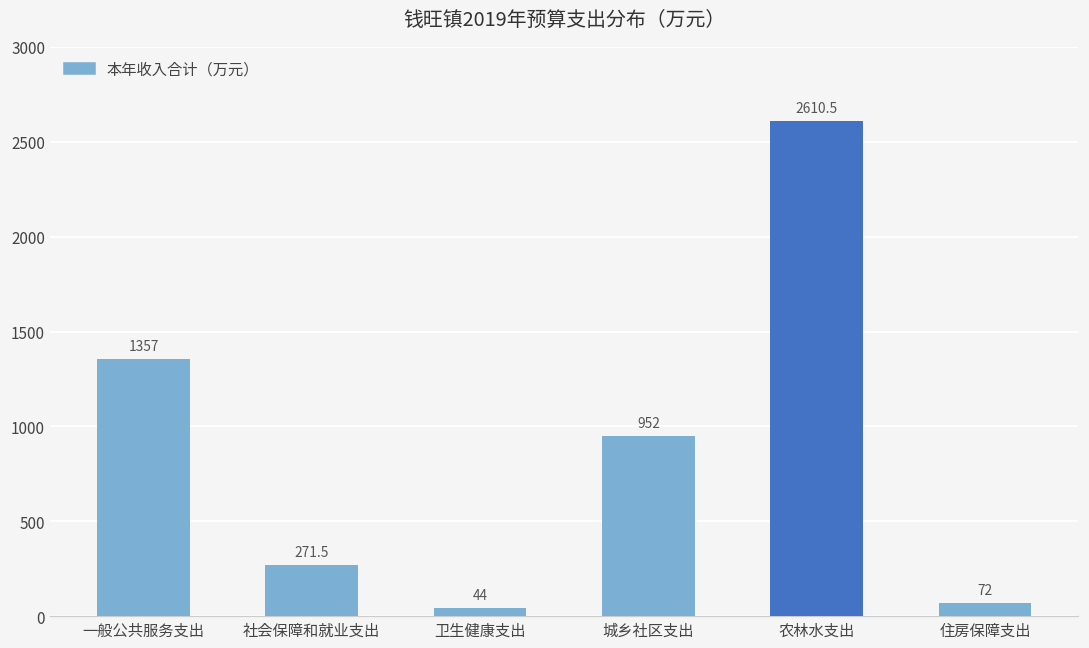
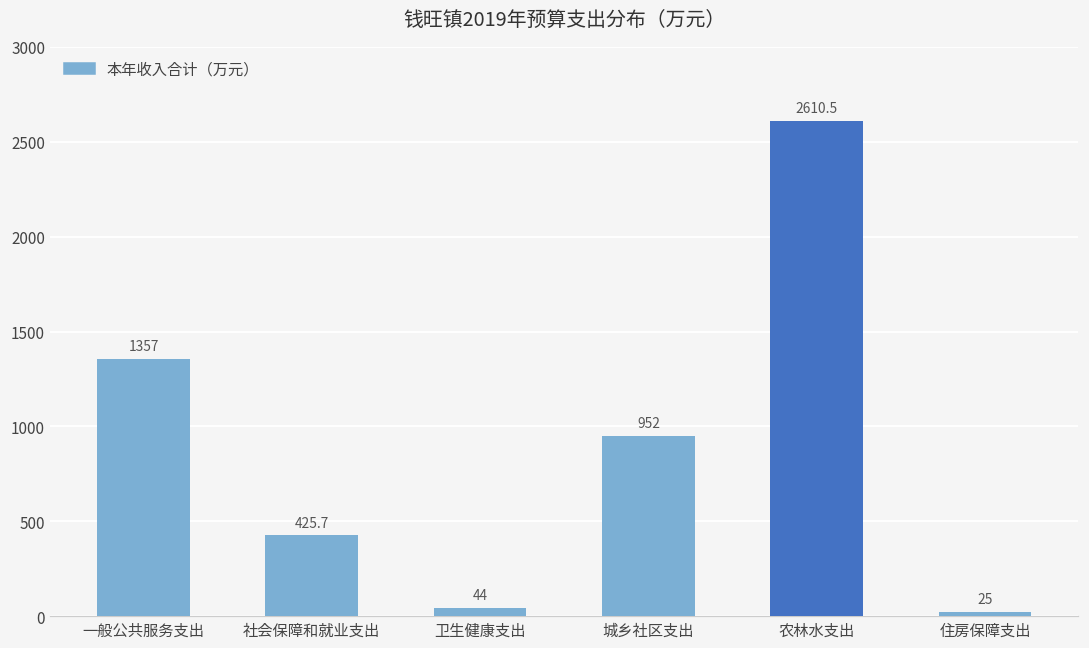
社会保障和就业支出: 271.5 -> 425.7
住房保障支出: 72 -> 25
